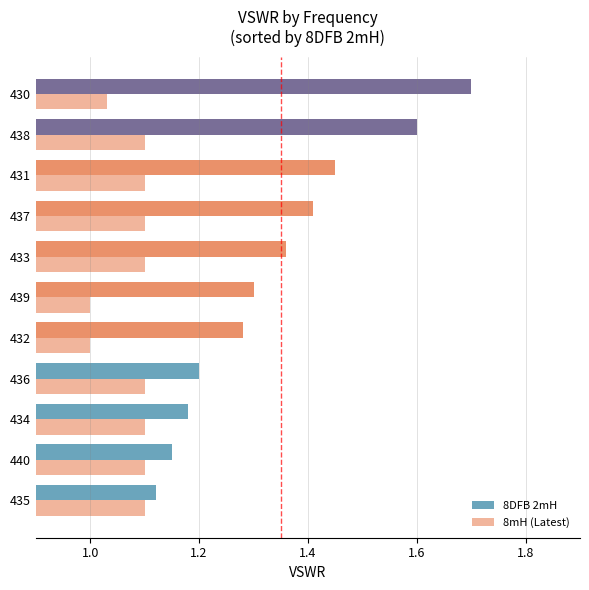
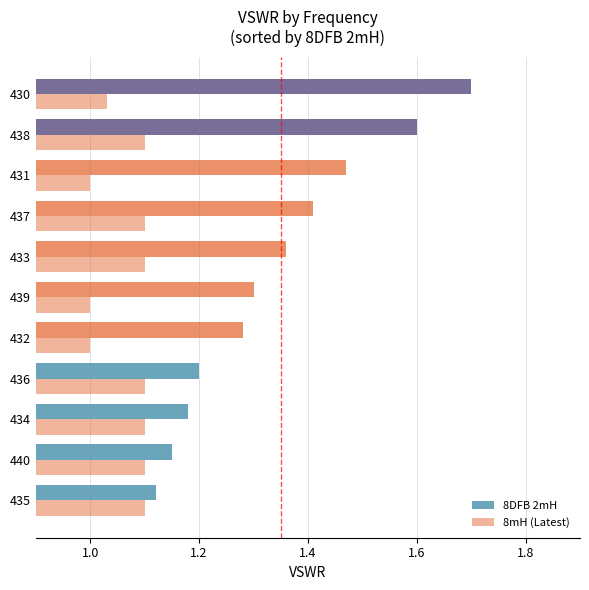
8DFB 2mH, 431: 1.45 -> 1.47
8mH (Latest), 431: 1.1 -> 1.0
